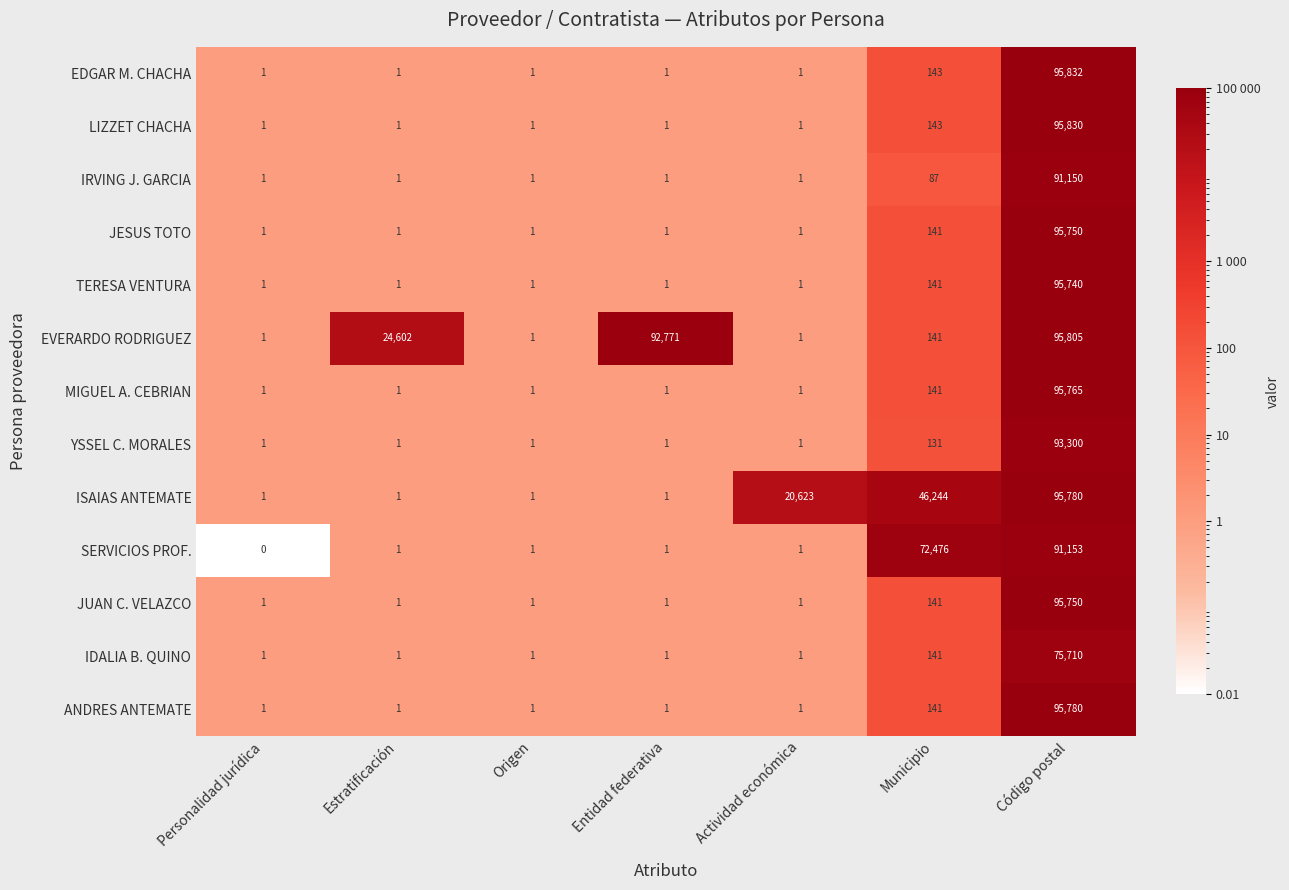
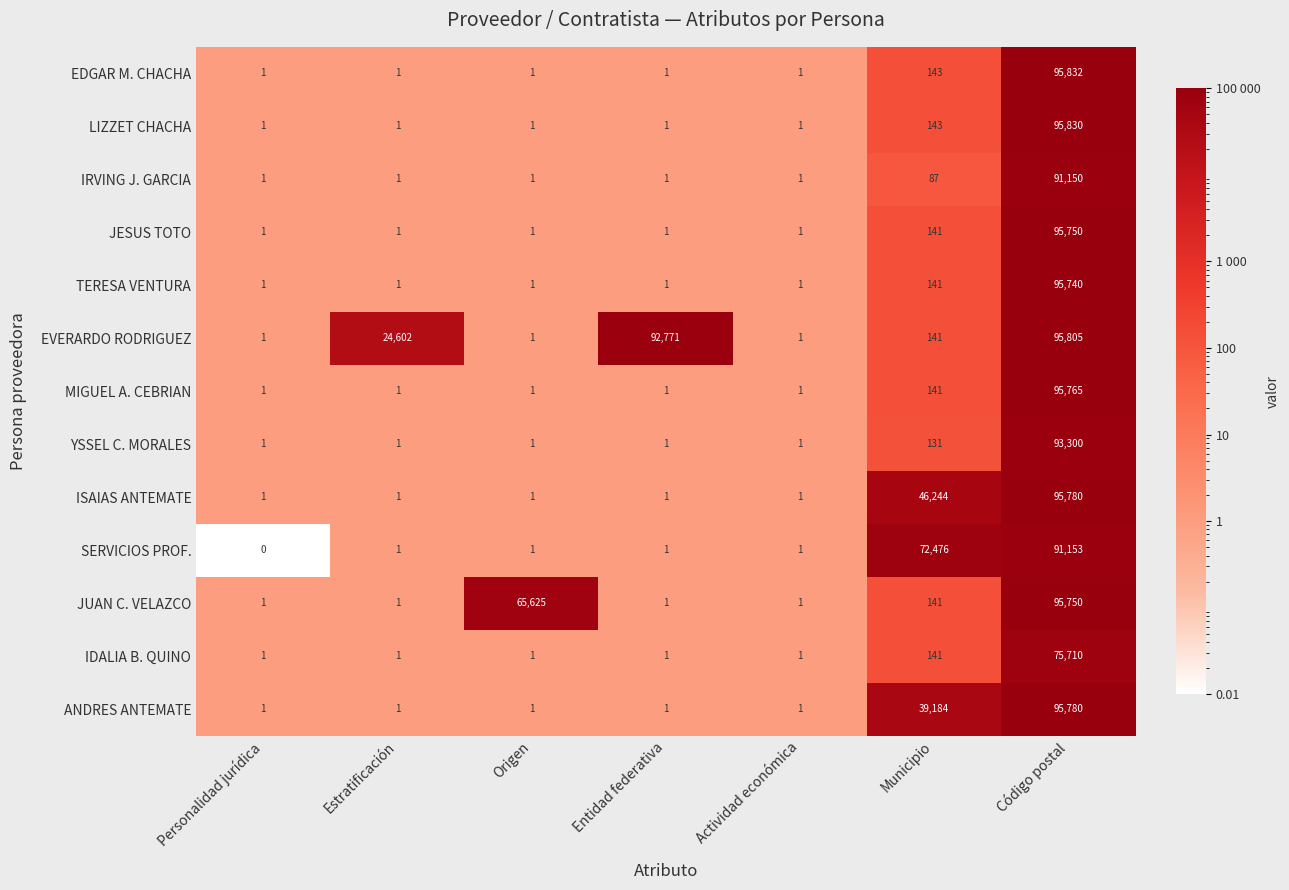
ISAIAS ANTEMATE, Actividad económica: 20,623 -> 1
JUAN C. VELAZCO, Origen: 1 -> 65,625
ANDRES ANTEMATE, Municipio: 141 -> 39,184
